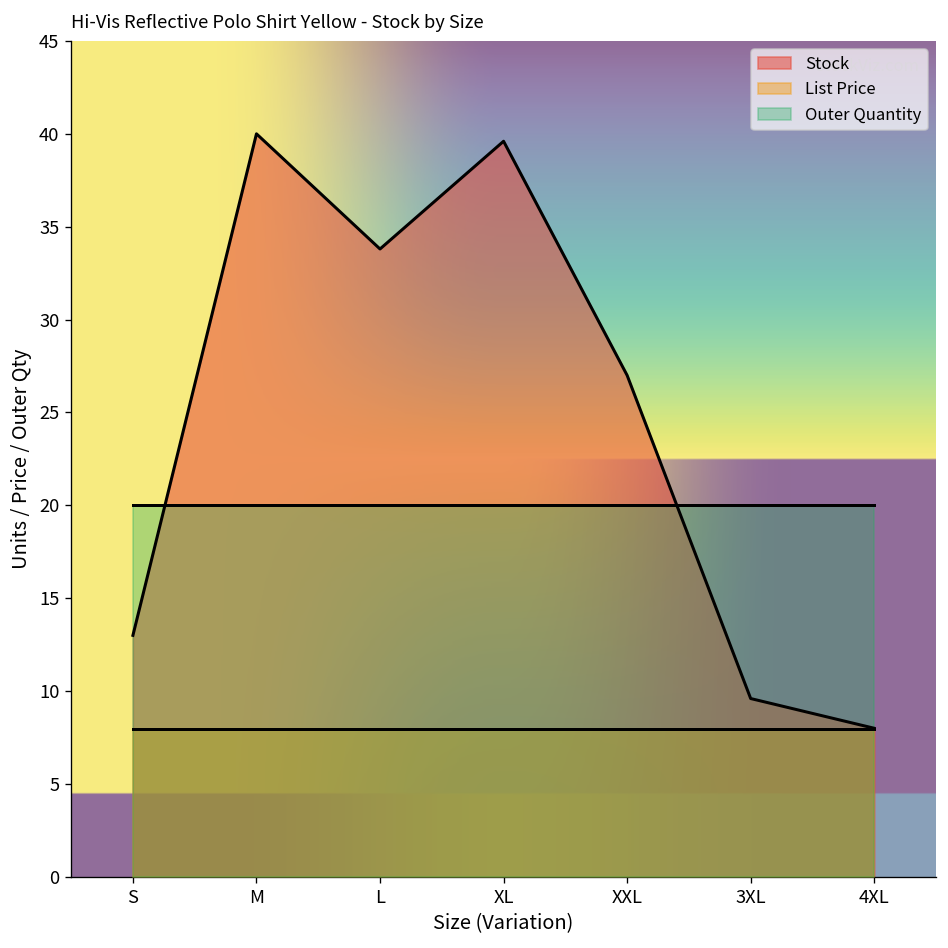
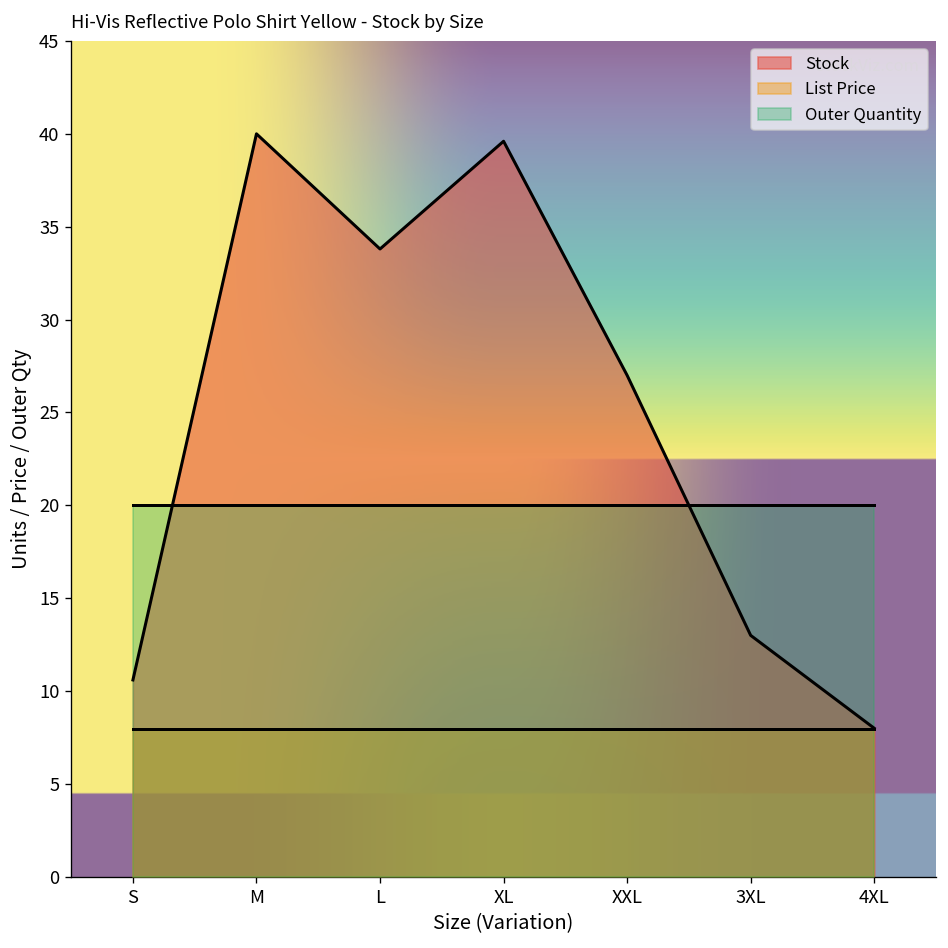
Stock, S: 13.0 -> 10.6
Stock, 3XL: 9.6 -> 13.0
